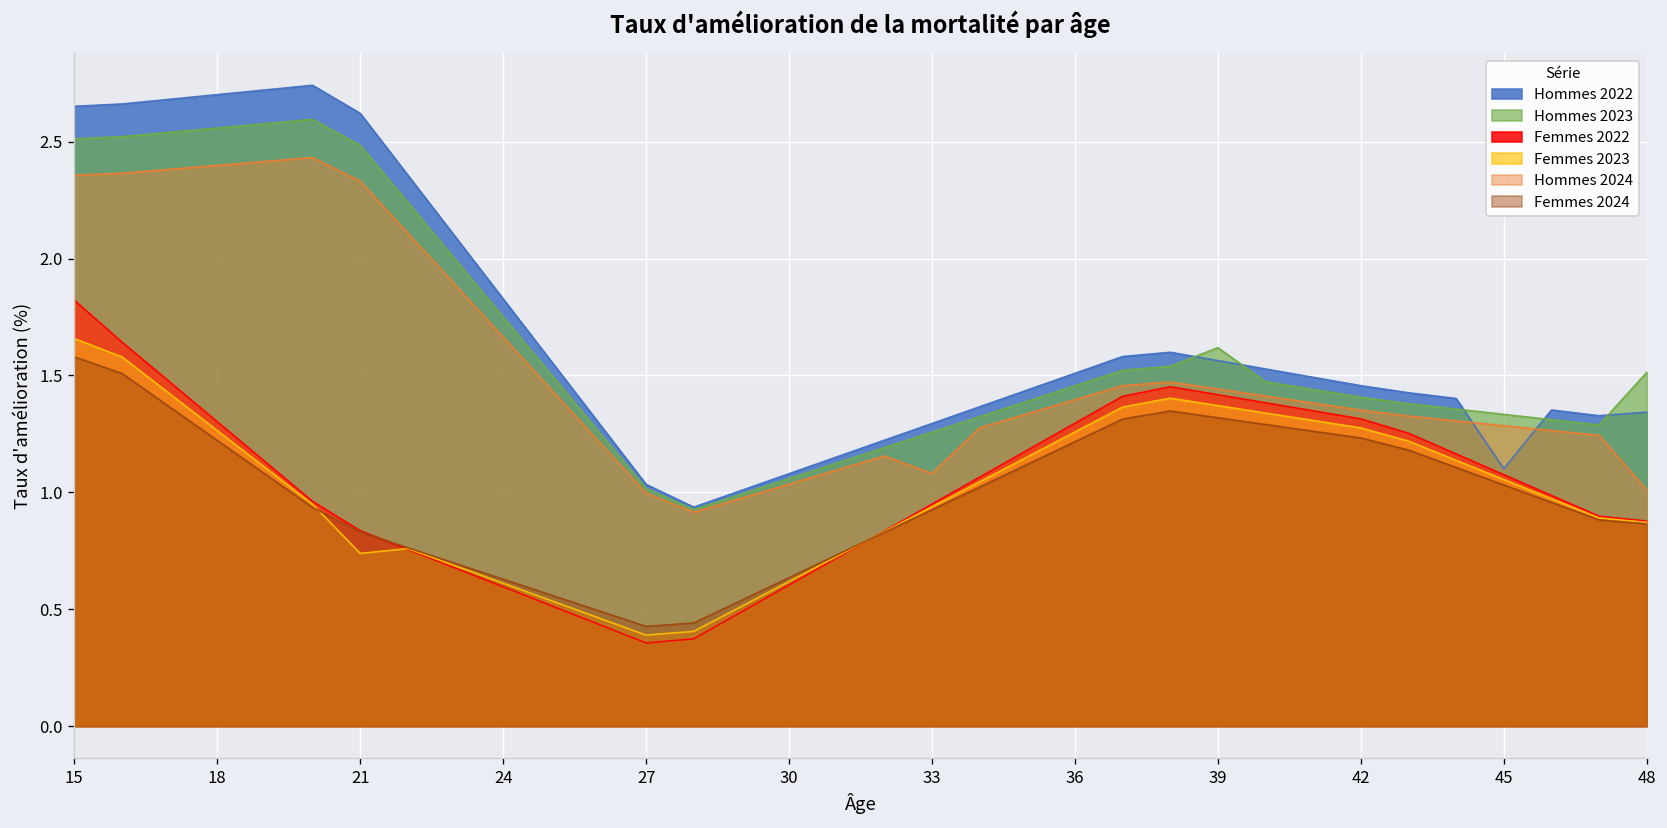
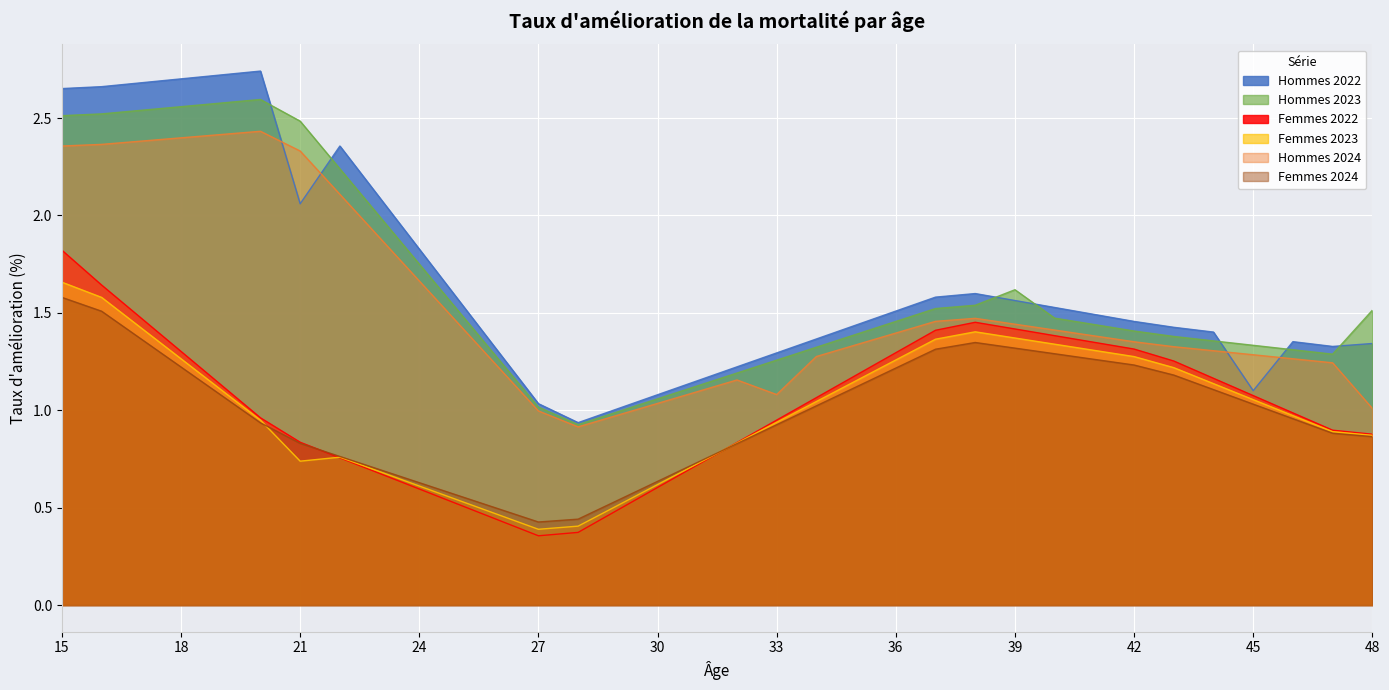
Hommes 2022, 21: 2.62 -> 2.06
